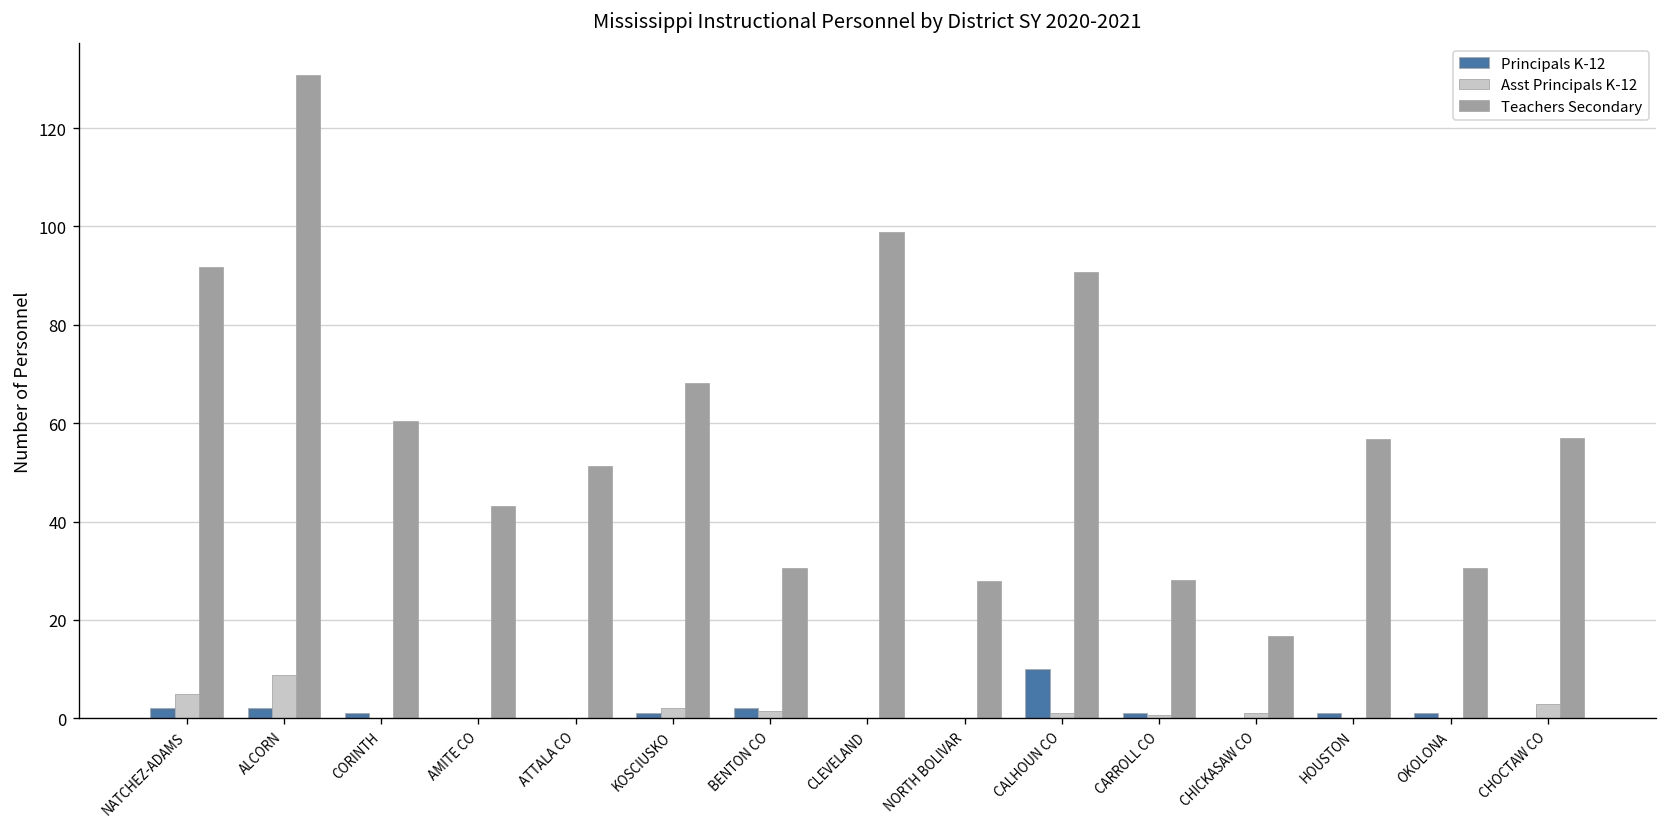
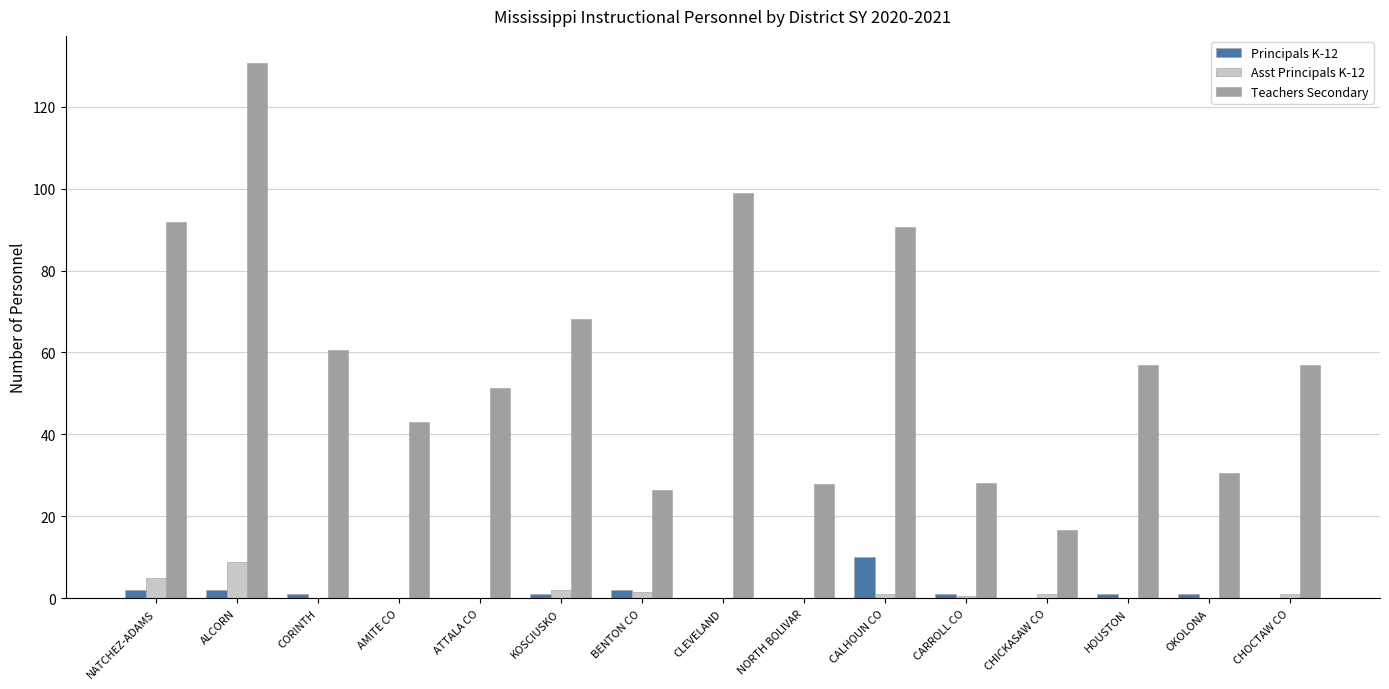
Teachers Secondary, BENTON CO: 30 -> 27
Asst Principals K-12, CHOCTAW CO: 3 -> 1
